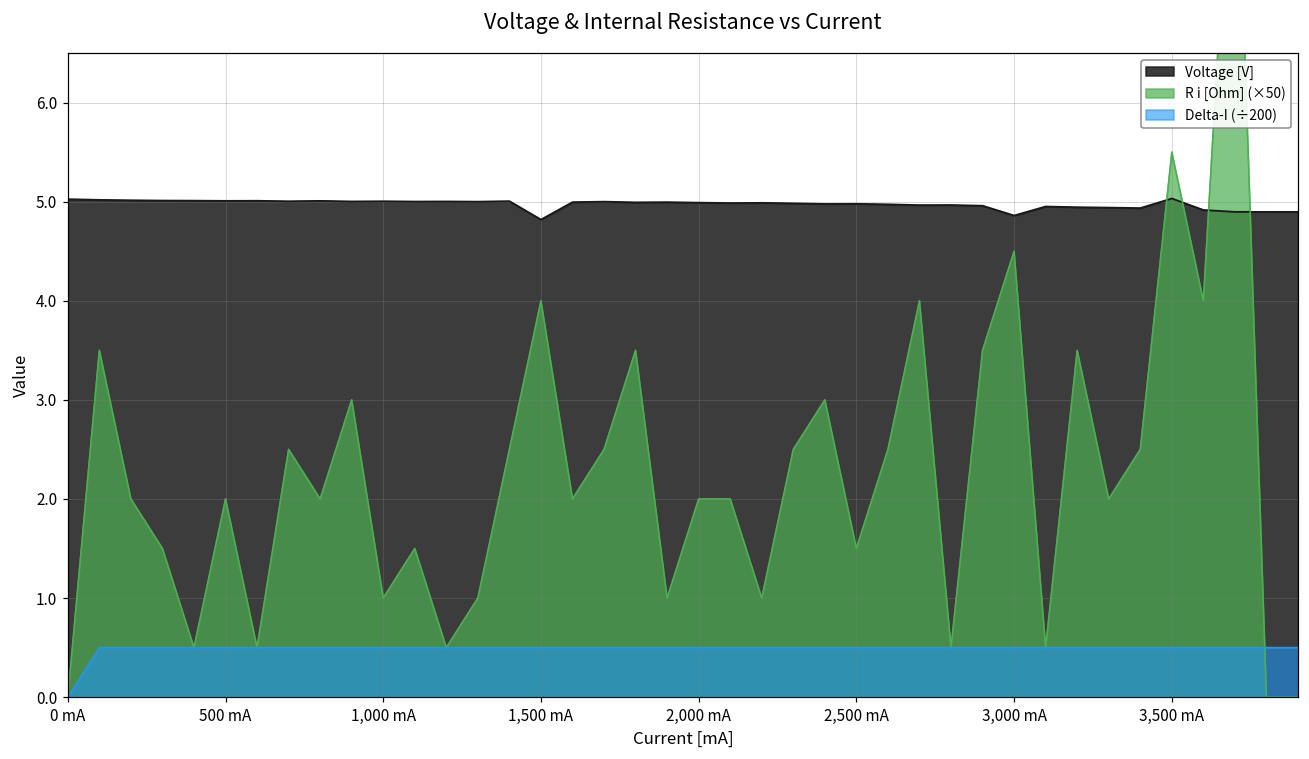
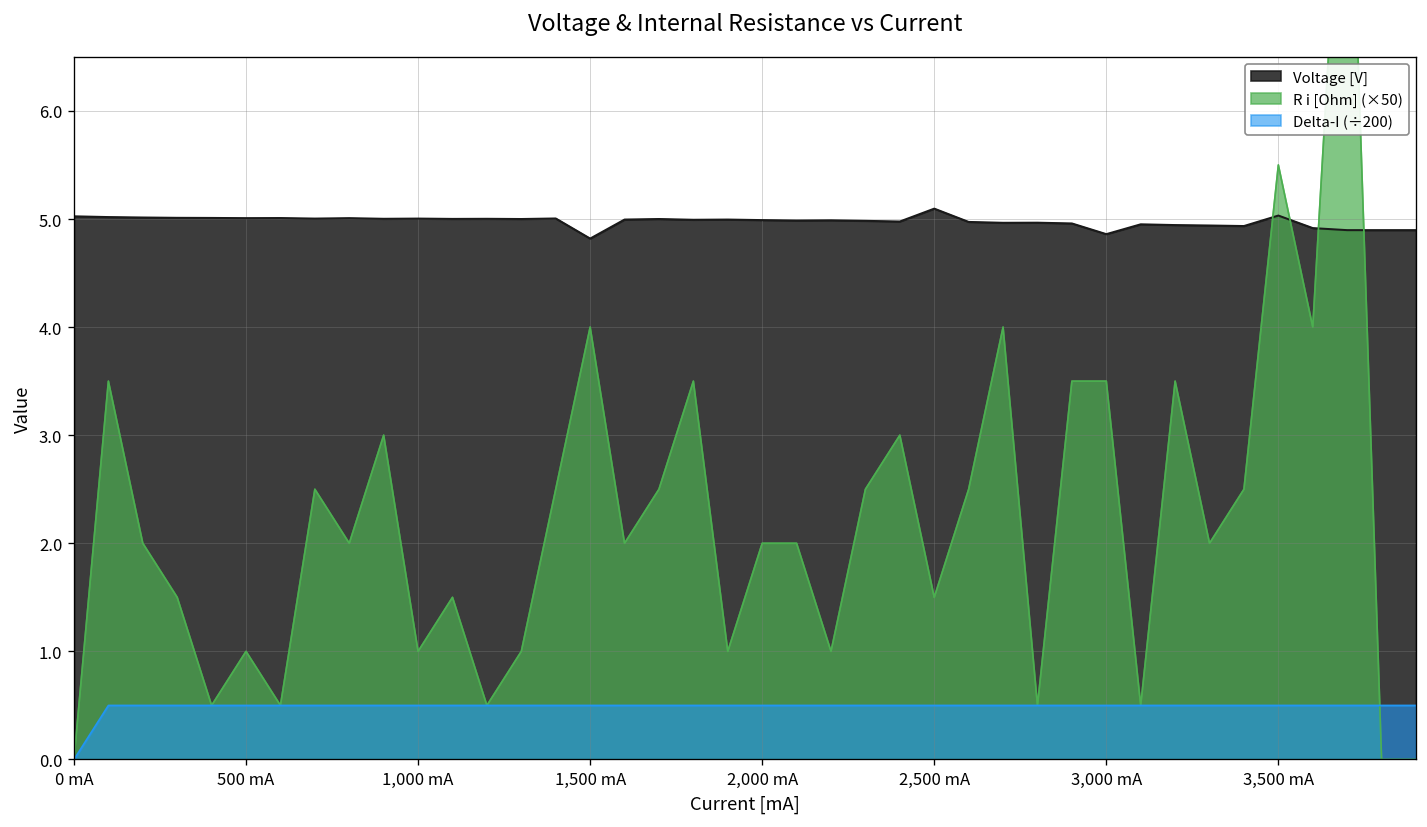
R i [Ohm] (×50), 500 mA: 2.0 -> 1.0
Voltage [V], 2,500 mA: 5.0 -> 5.1
R i [Ohm] (×50), 3,000 mA: 4.5 -> 3.5
